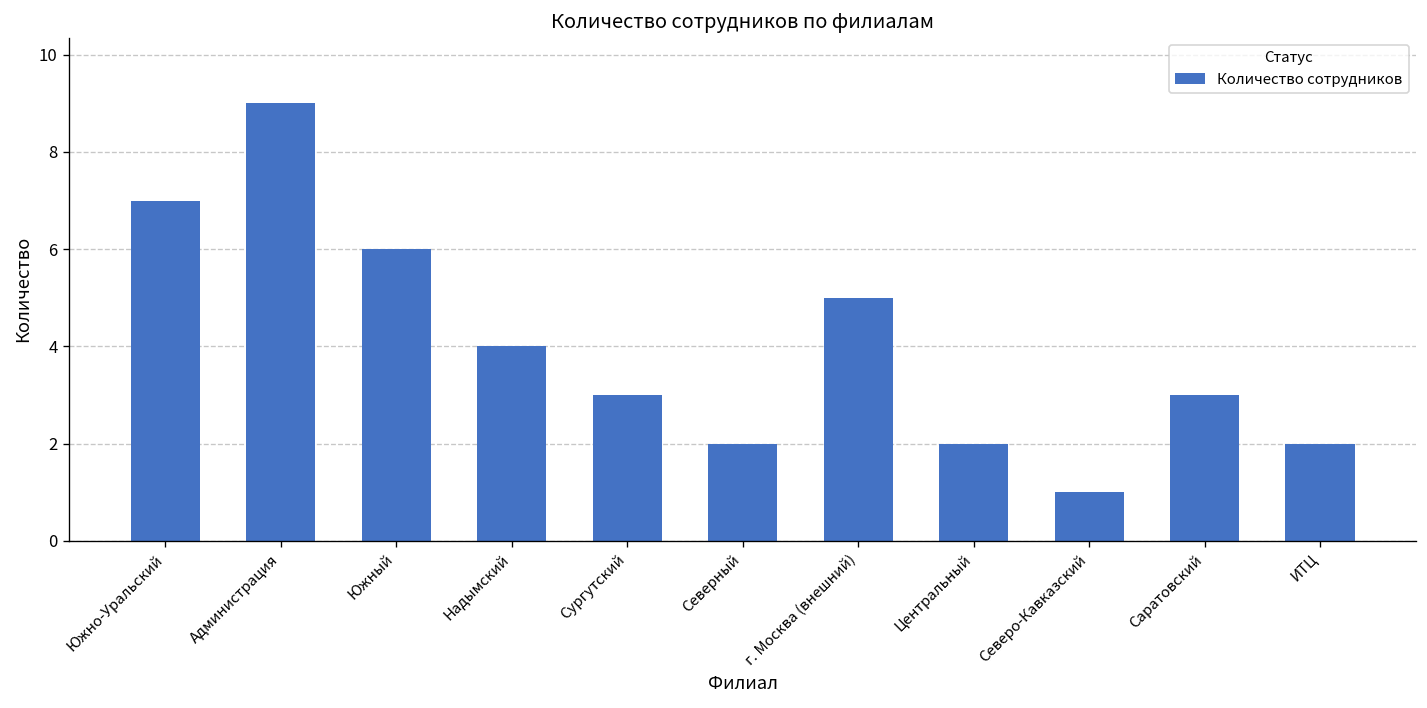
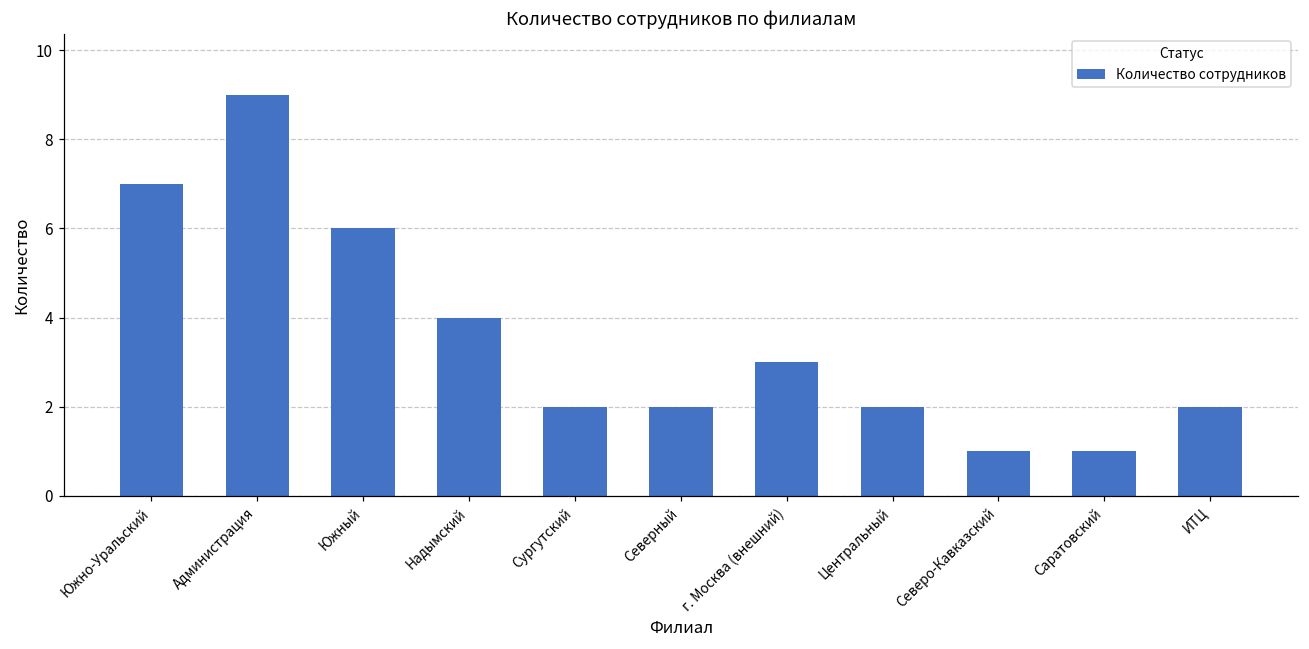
Сургутский: 3 -> 2
г. Москва (внешний): 5 -> 3
Саратовский: 3 -> 1
